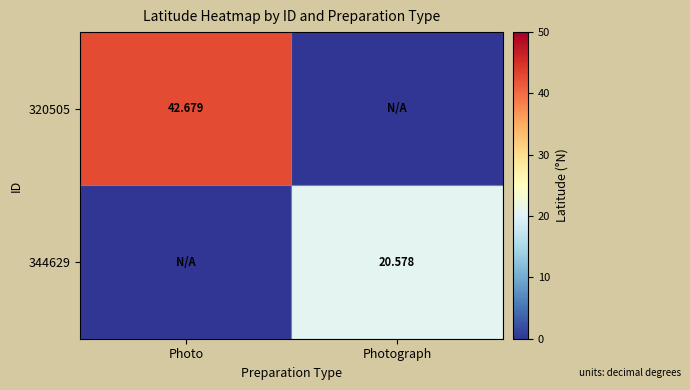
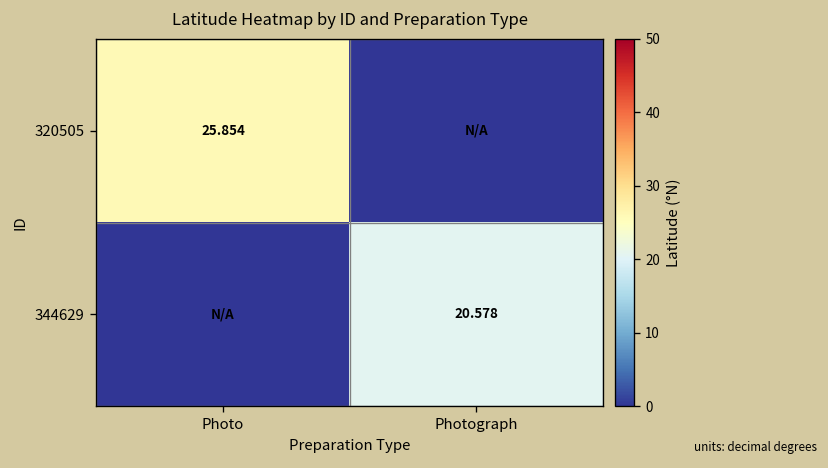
320505, Photo: 42.679 -> 25.854
